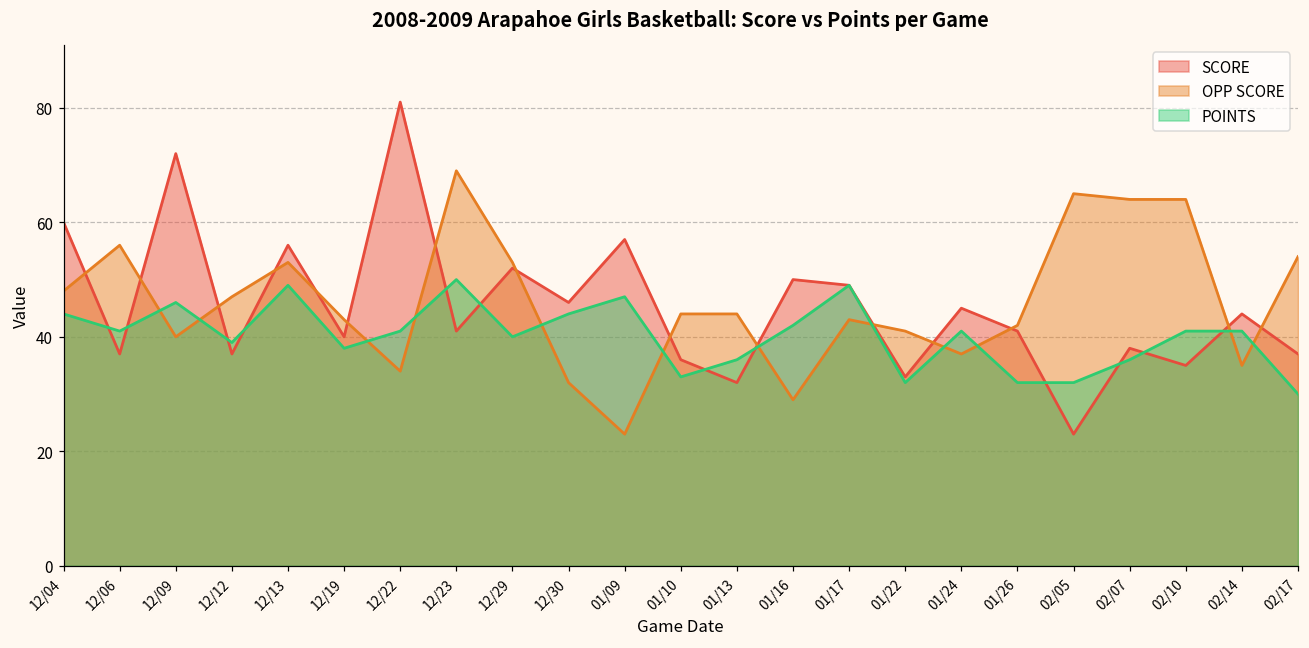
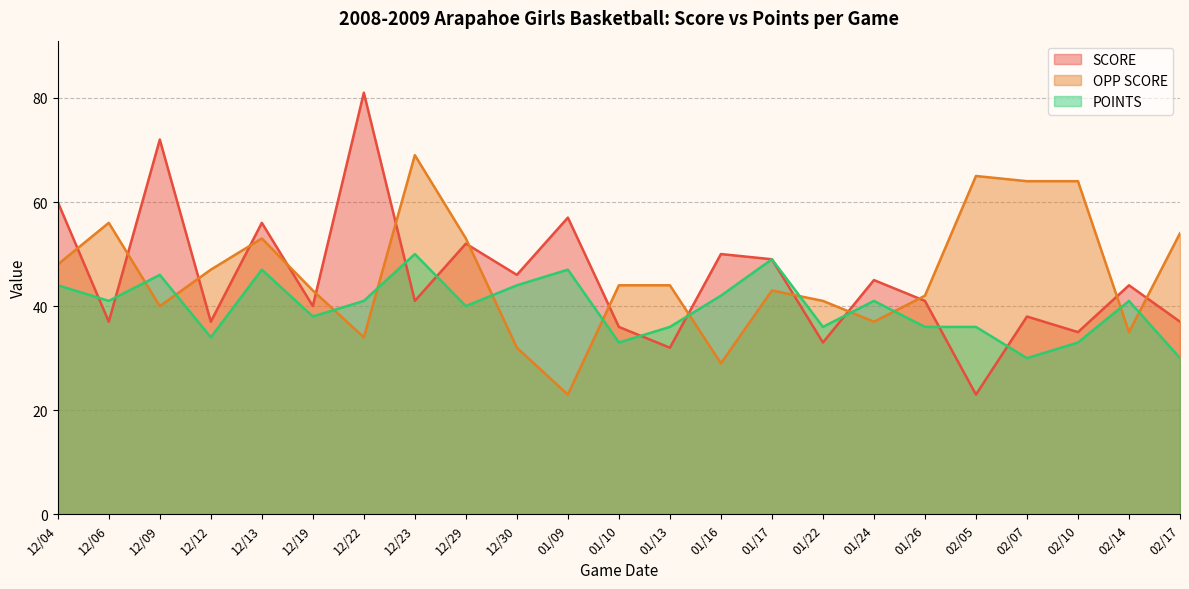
POINTS, 12/12: 39 -> 34
POINTS, 12/13: 49 -> 47
POINTS, 01/22: 32 -> 36
POINTS, 01/26: 32 -> 36
POINTS, 02/05: 32 -> 36
POINTS, 02/07: 36 -> 30
POINTS, 02/10: 41 -> 33
